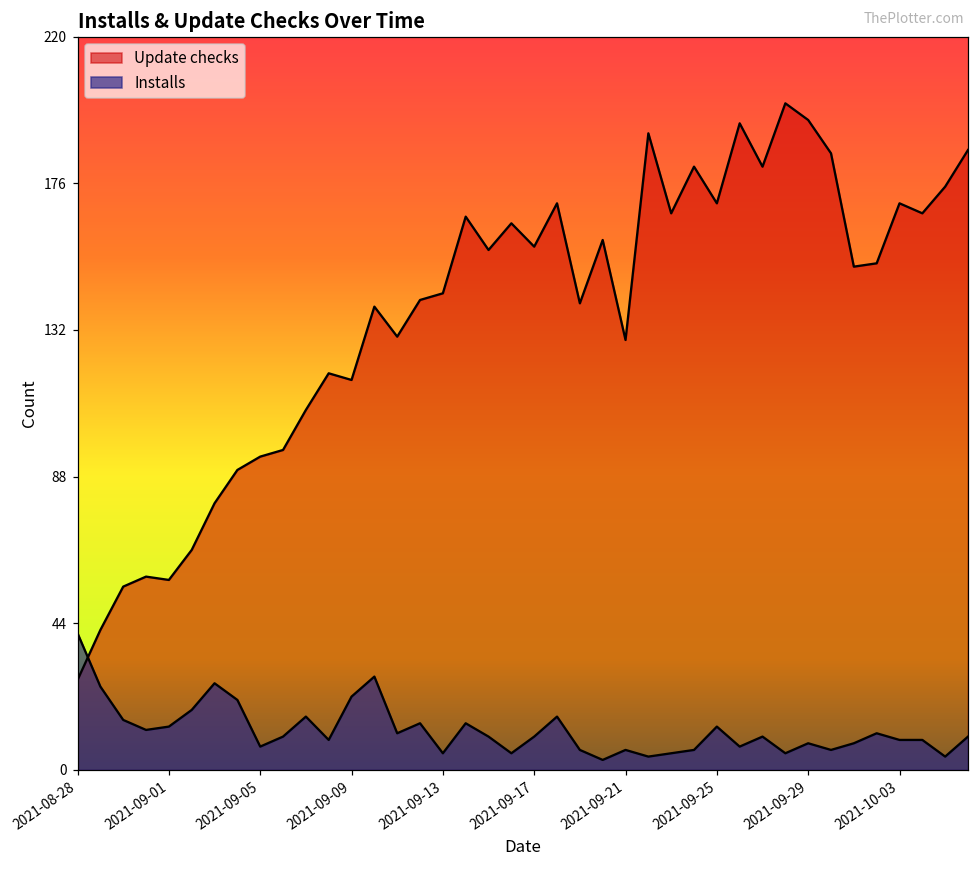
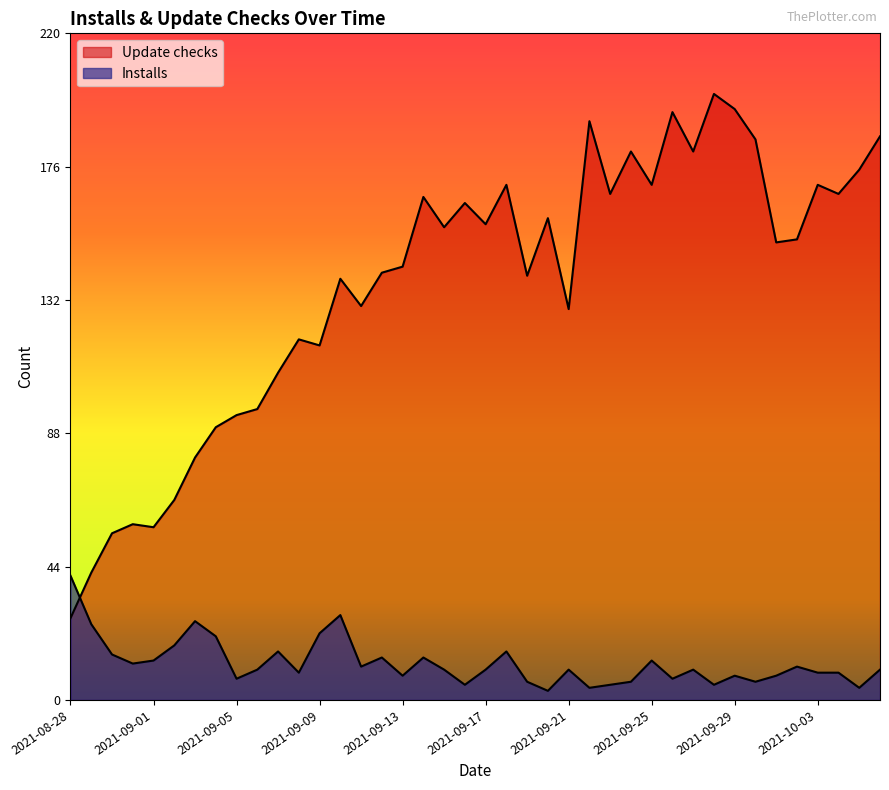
Installs, 2021-09-13: 5 -> 8
Installs, 2021-09-21: 6 -> 10
